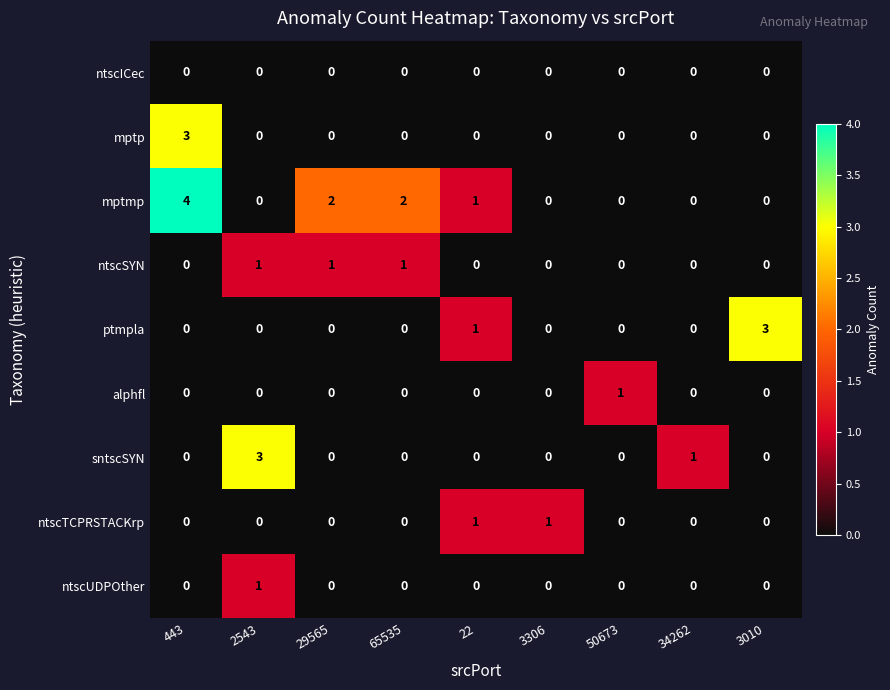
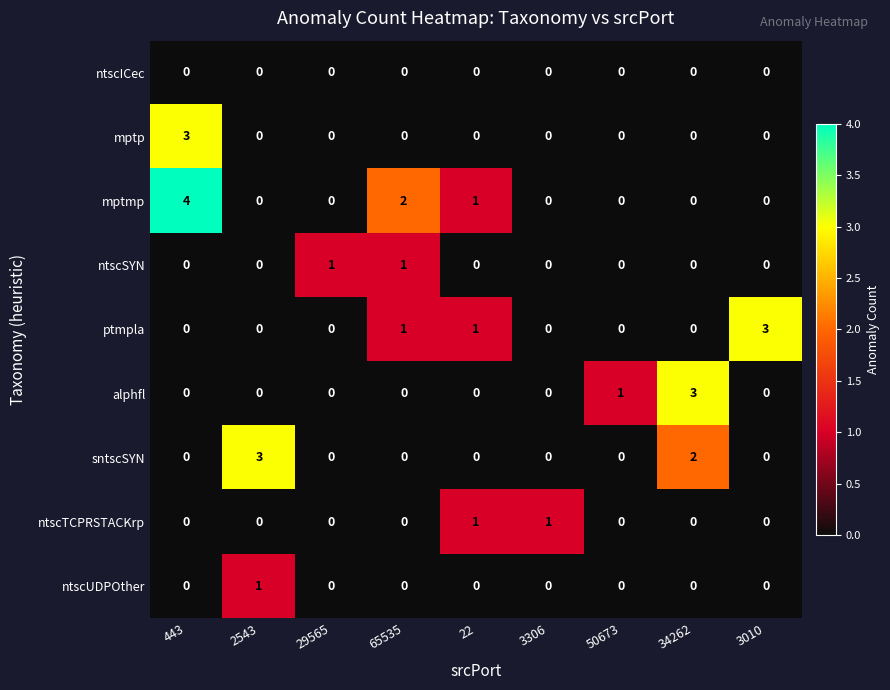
mptmp, 29565: 2 -> 0
ntscSYN, 2543: 1 -> 0
ptmpla, 65535: 0 -> 1
alphfl, 34262: 0 -> 3
sntscSYN, 34262: 1 -> 2
